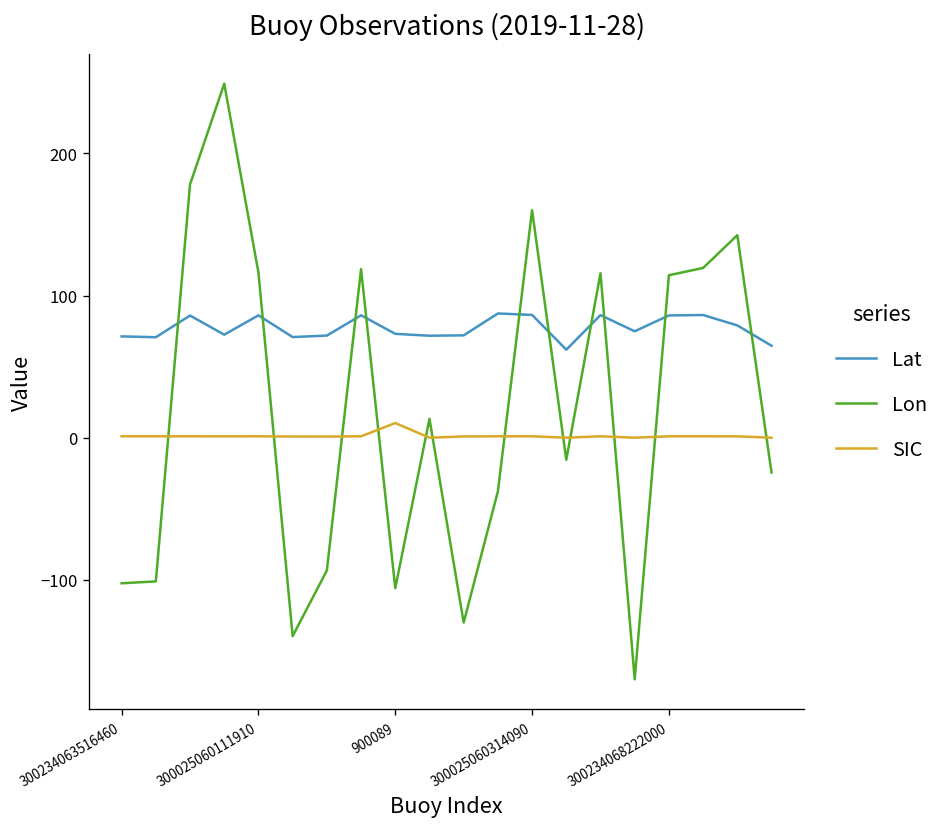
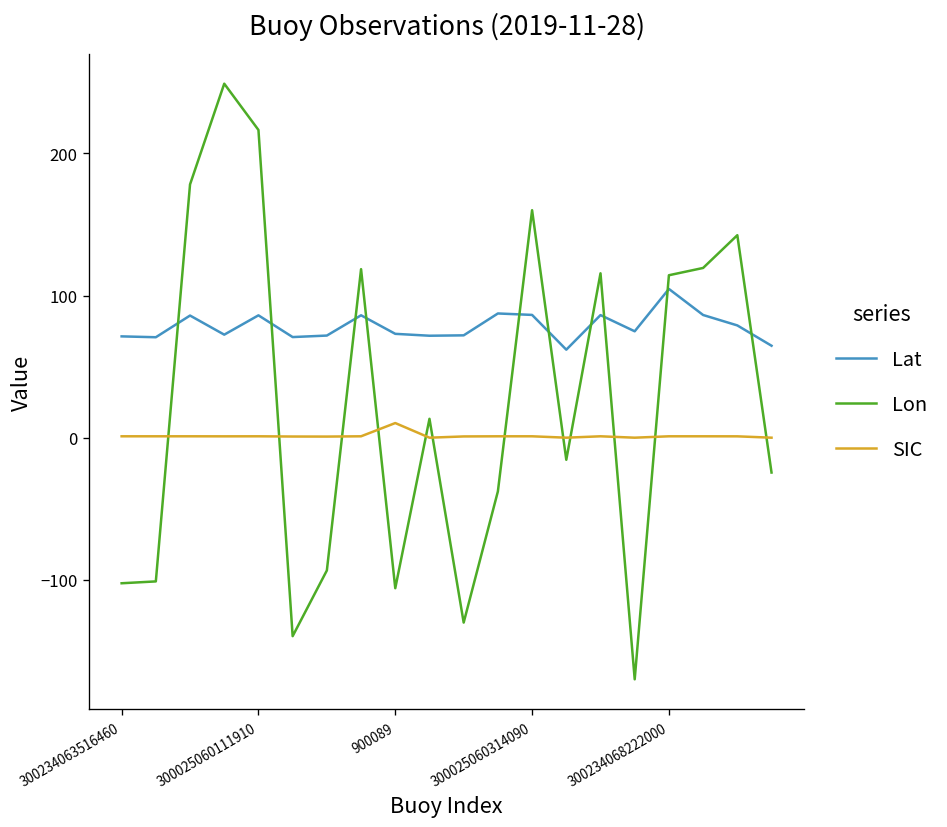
Lon, 300025060111910: 116 -> 216
Lat, 300234068222000: 86 -> 105
